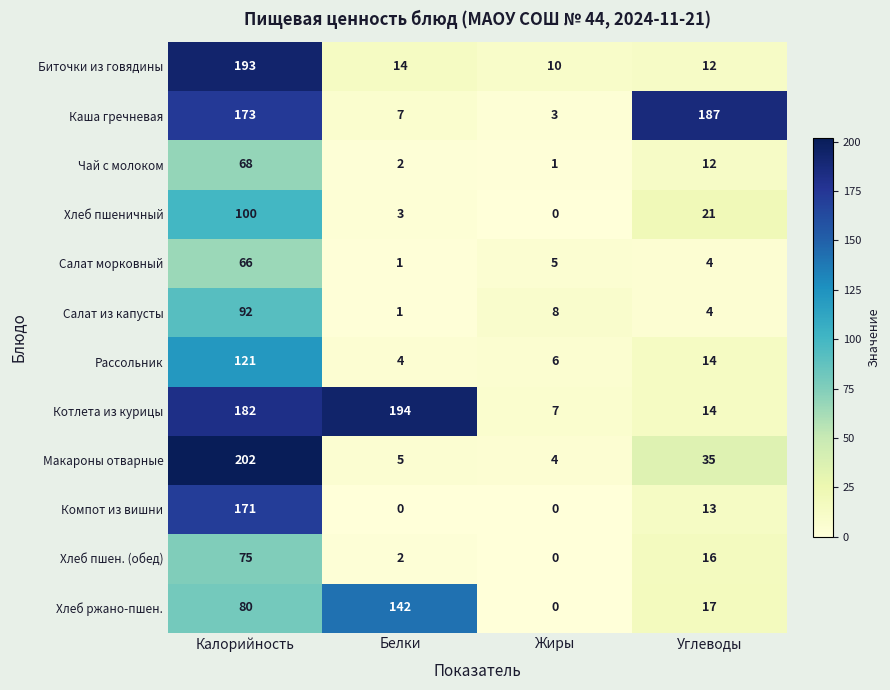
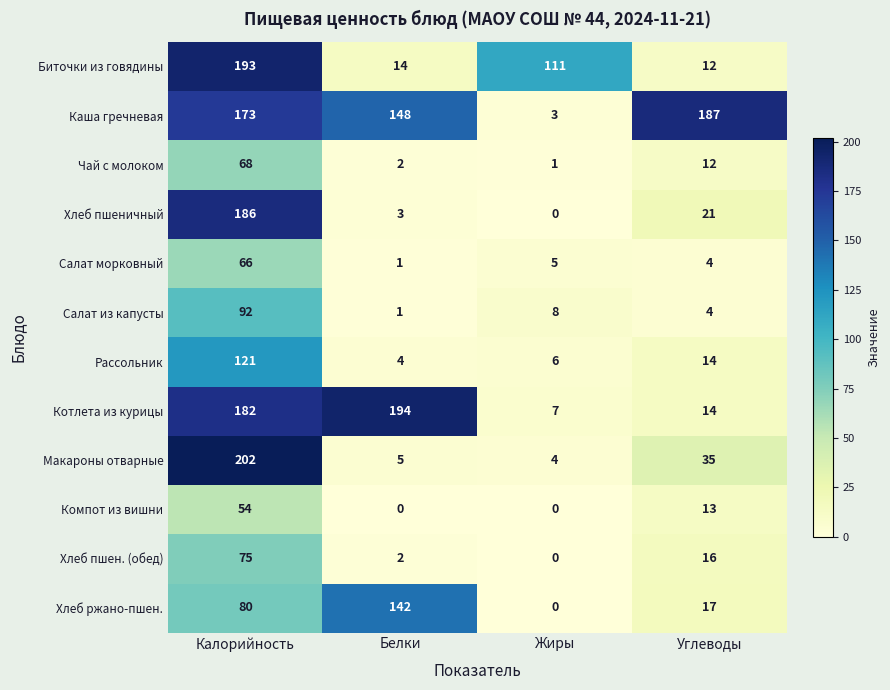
Биточки из говядины, Жиры: 10 -> 111
Каша гречневая, Белки: 7 -> 148
Хлеб пшеничный, Калорийность: 100 -> 186
Компот из вишни, Калорийность: 171 -> 54
